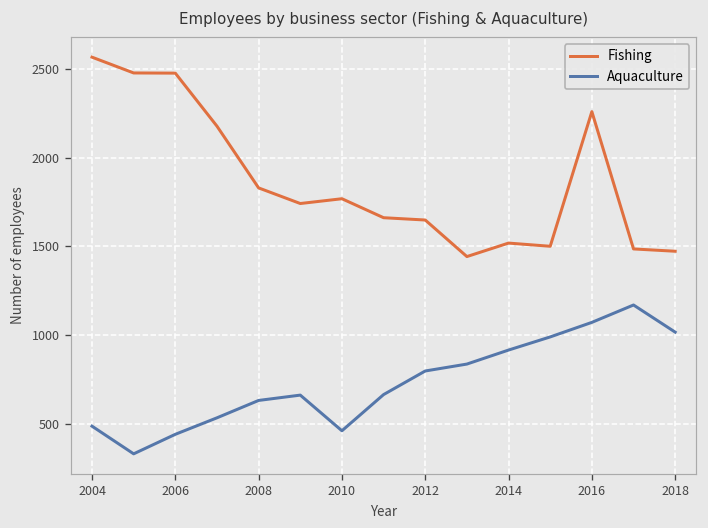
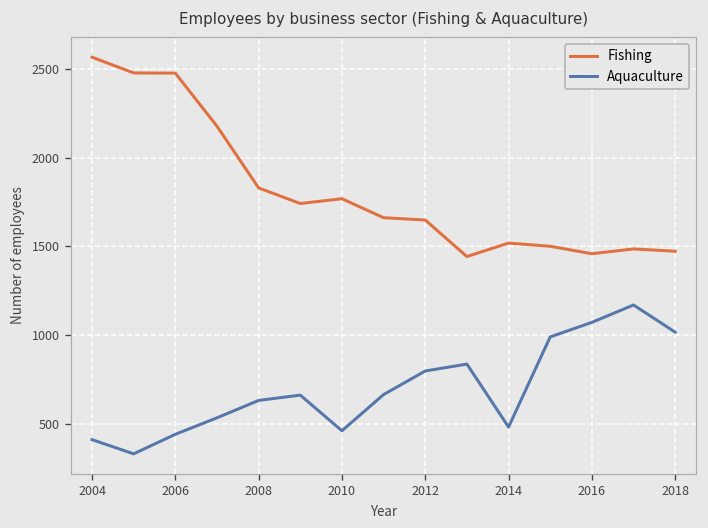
Aquaculture, 2004: 490 -> 410
Aquaculture, 2014: 920 -> 480
Fishing, 2016: 2260 -> 1460
